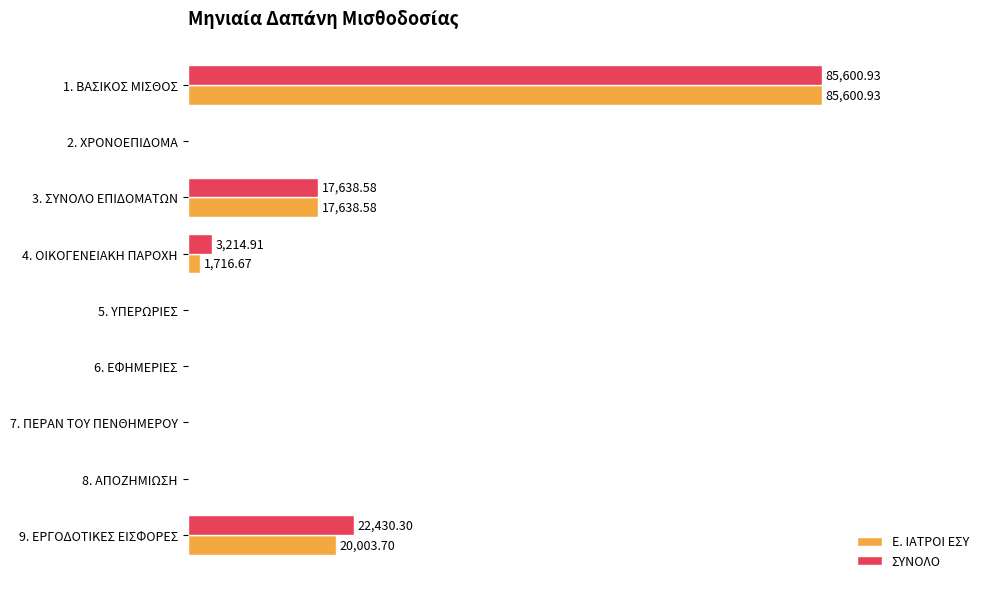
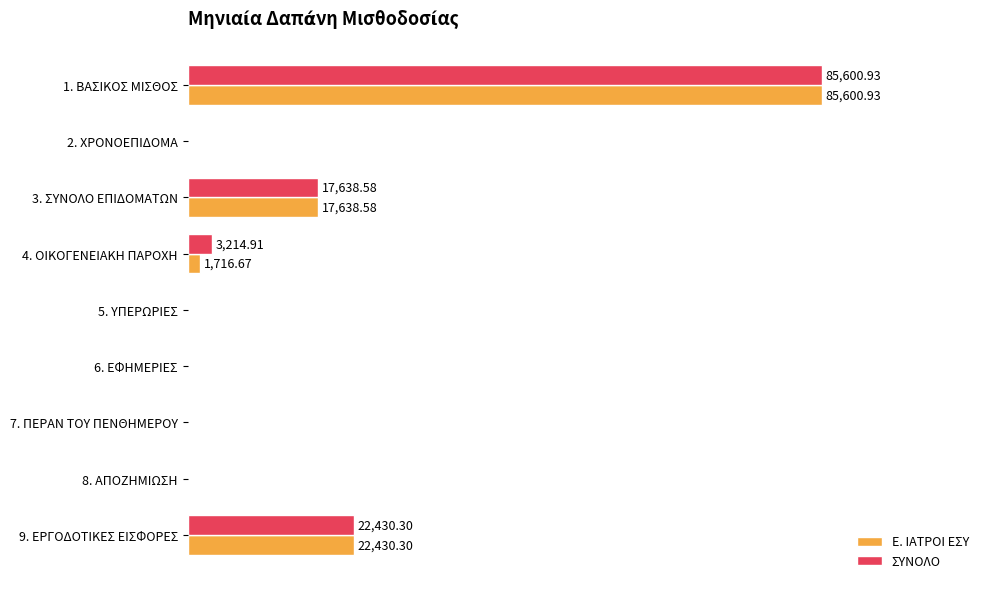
Ε. ΙΑΤΡΟΙ ΕΣΥ, 9. ΕΡΓΟΔΟΤΙΚΕΣ ΕΙΣΦΟΡΕΣ: 20,003.70 -> 22,430.30
